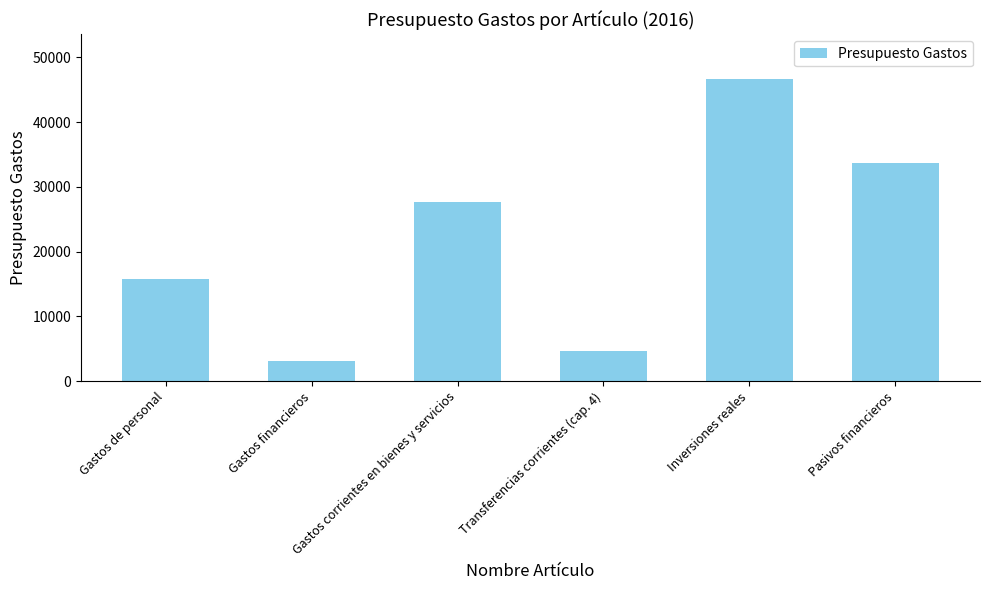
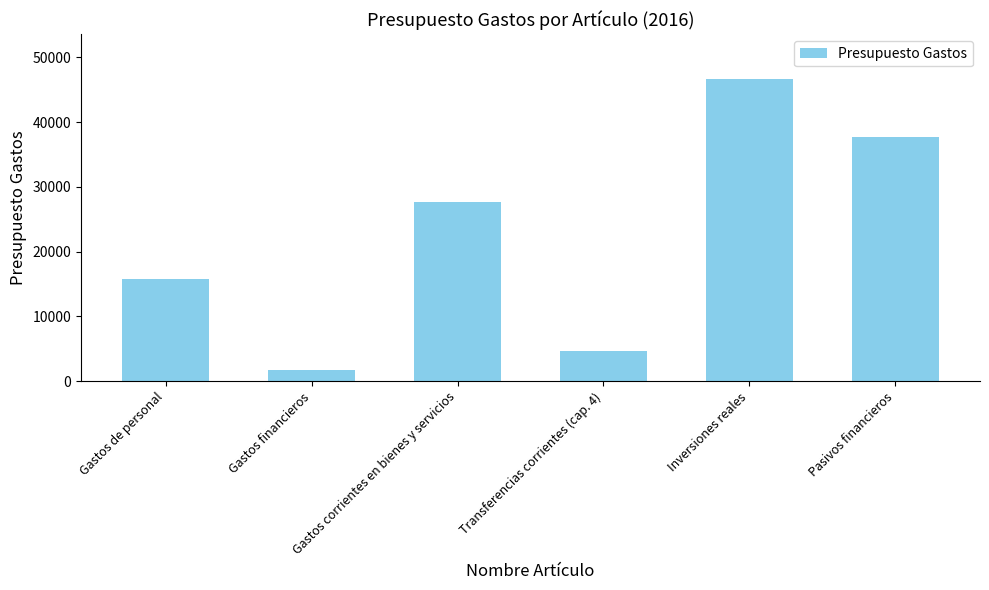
Gastos financieros: 3000 -> 2000
Pasivos financieros: 34000 -> 38000
